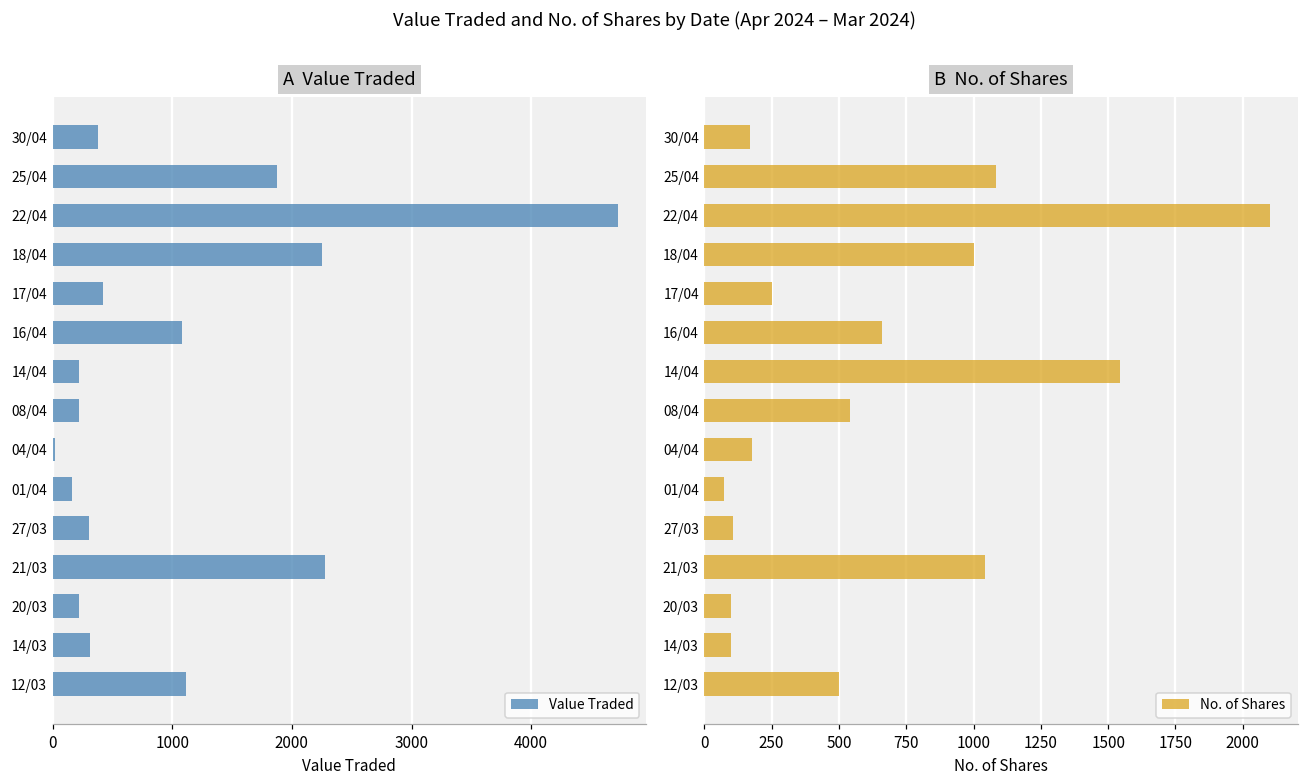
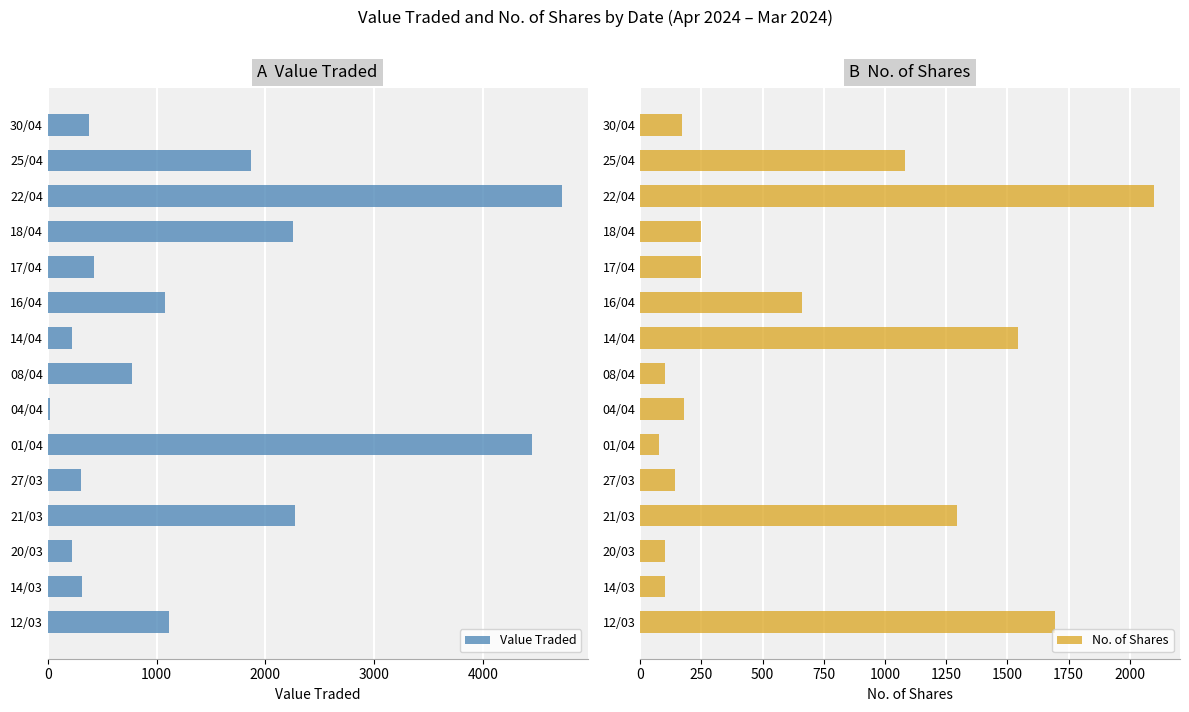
A Value Traded, 08/04: 220 -> 770
A Value Traded, 01/04: 170 -> 4450
B No. of Shares, 18/04: 1000 -> 250
B No. of Shares, 08/04: 540 -> 100
B No. of Shares, 27/03: 110 -> 140
B No. of Shares, 21/03: 1040 -> 1300
B No. of Shares, 12/03: 500 -> 1700
